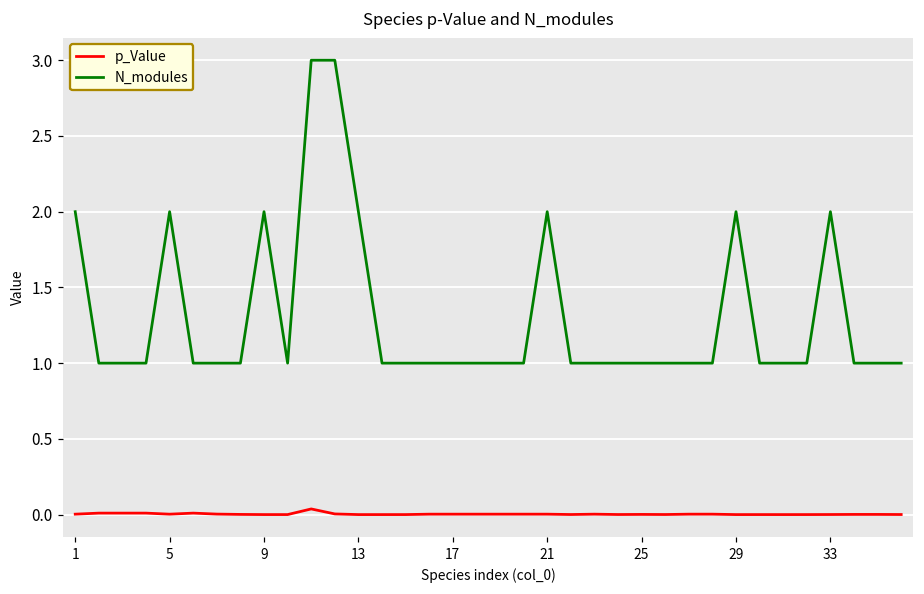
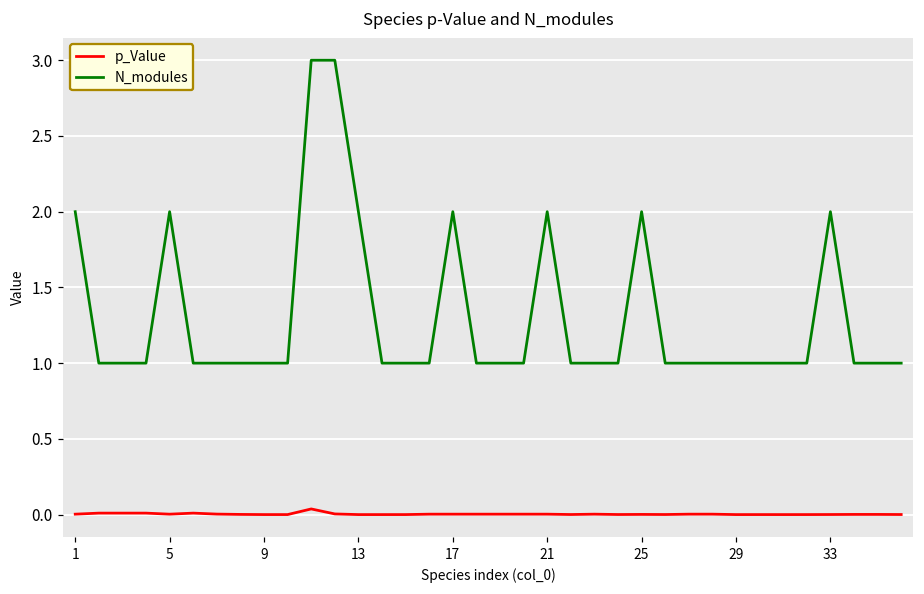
N_modules, 9: 2 -> 1
N_modules, 17: 1 -> 2
N_modules, 25: 1 -> 2
N_modules, 29: 2 -> 1
